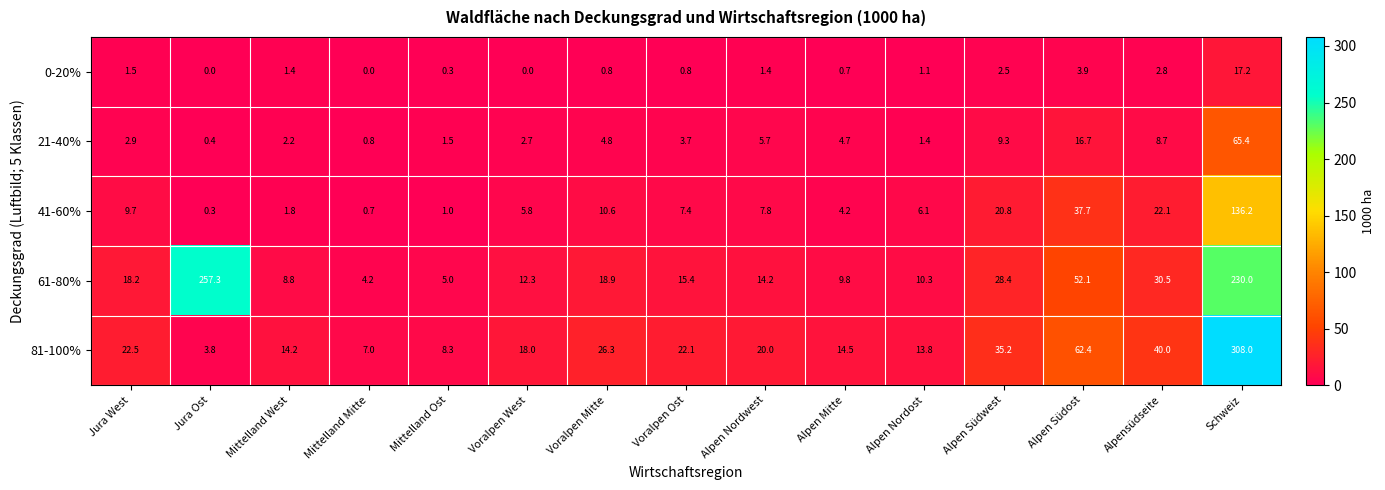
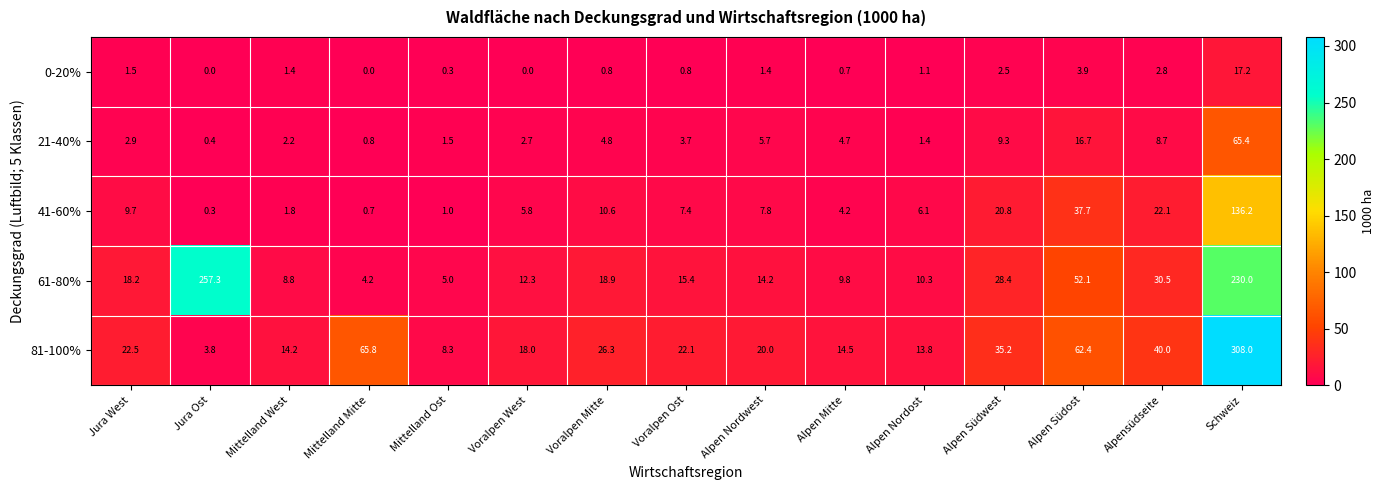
81-100%, Mittelland Mitte: 7.0 -> 65.8
